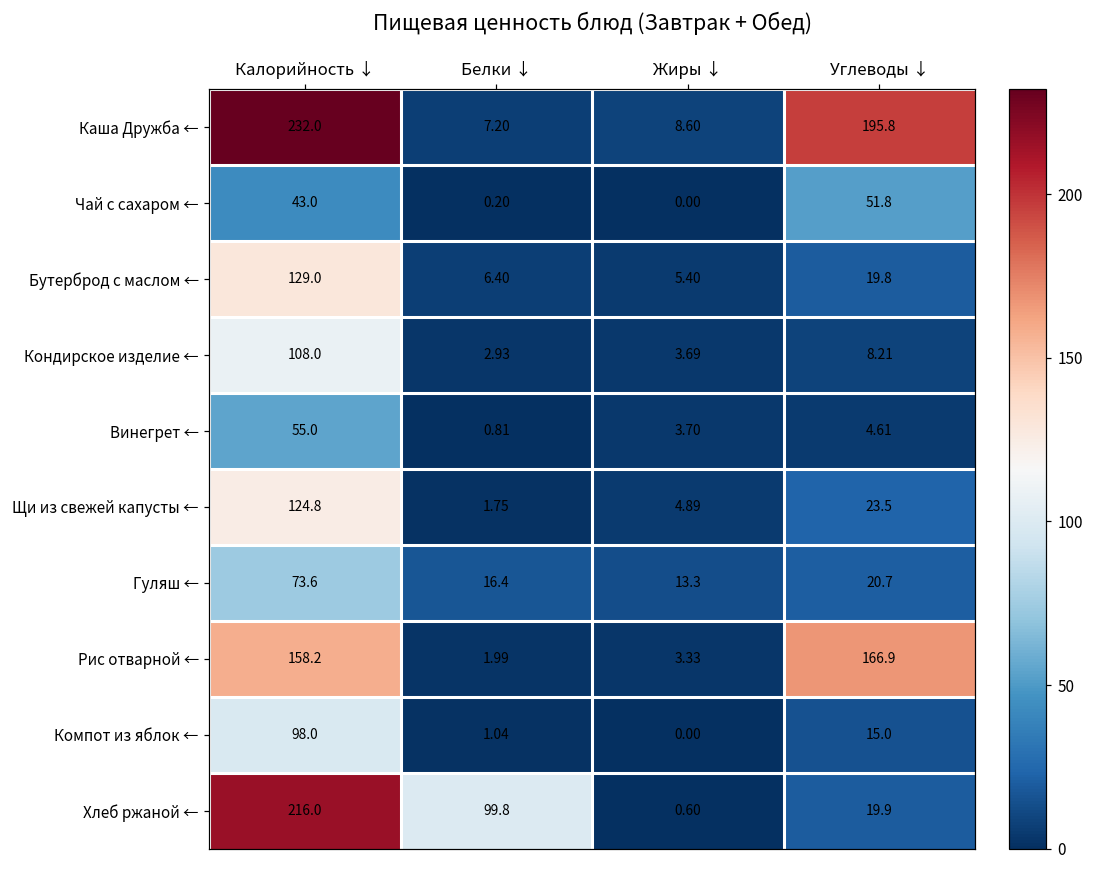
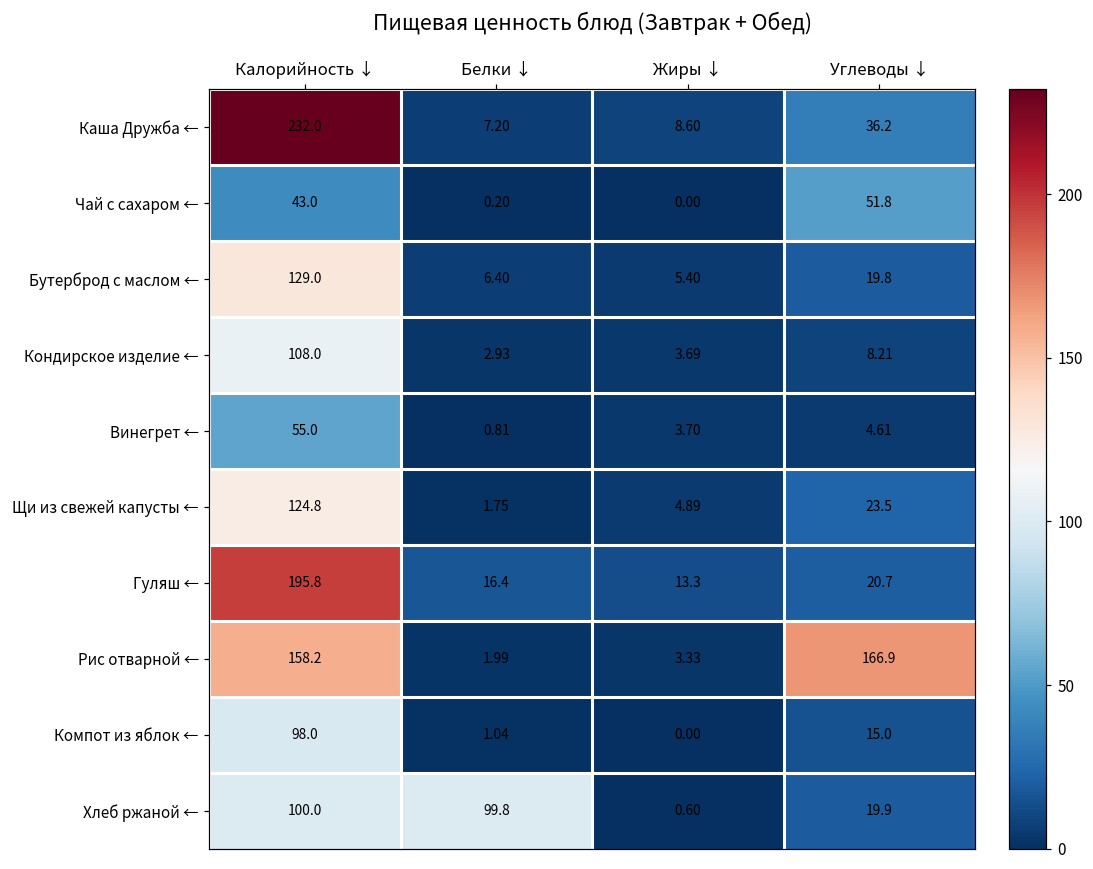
Каша Дружба ←, Углеводы ↓: 195.8 -> 36.2
Гуляш ←, Калорийность ↓: 73.6 -> 195.8
Хлеб ржаной ←, Калорийность ↓: 216.0 -> 100.0
